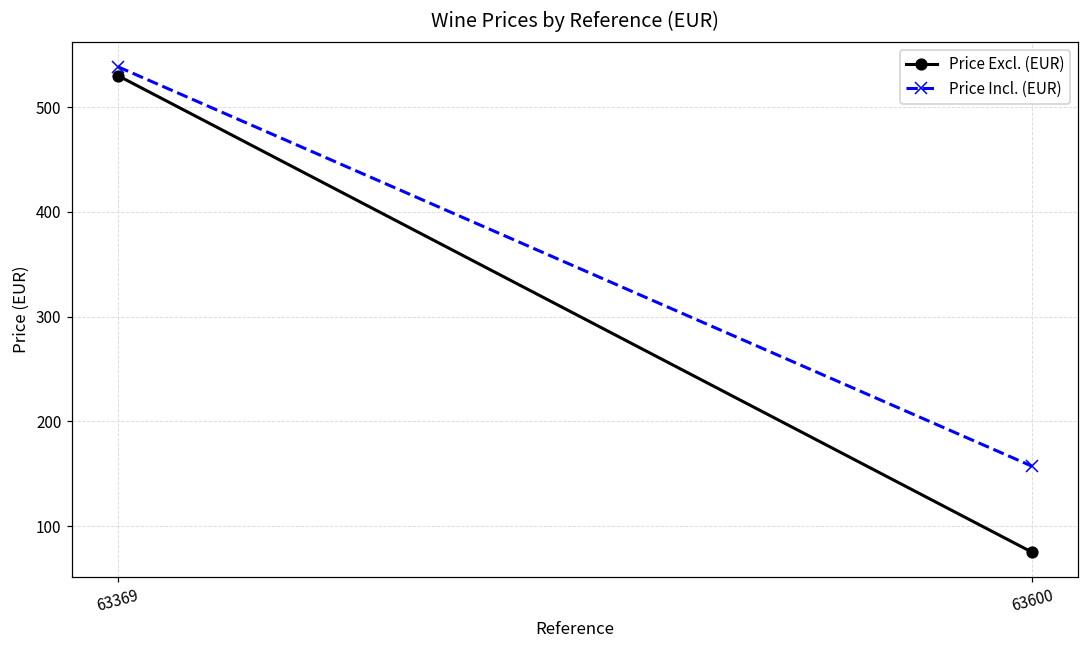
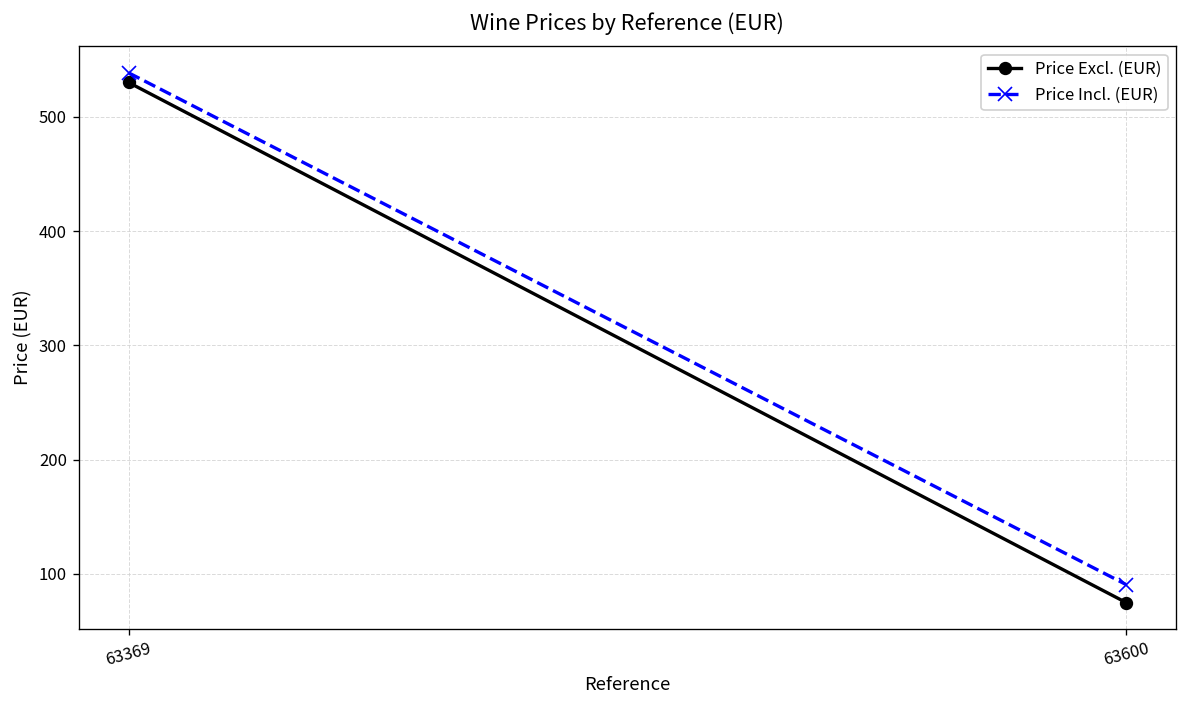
Price Incl. (EUR), 63600: 160 -> 90
